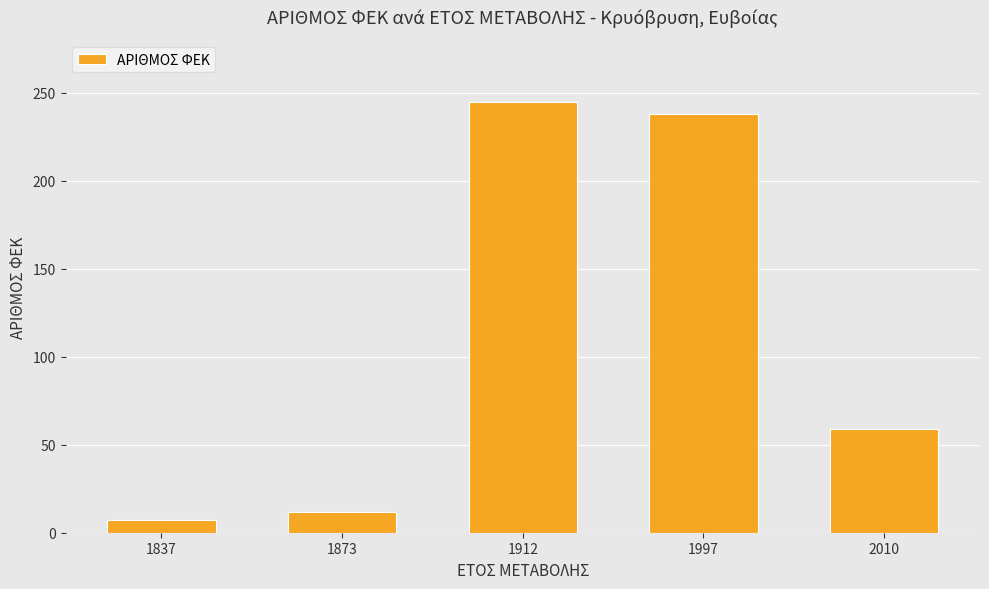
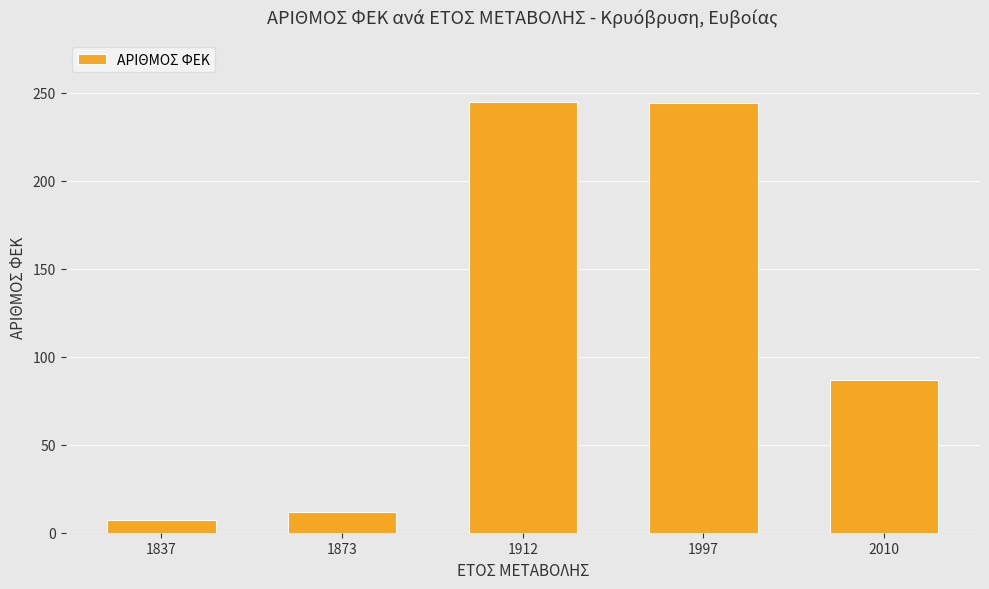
1997: 238 -> 244
2010: 59 -> 87
